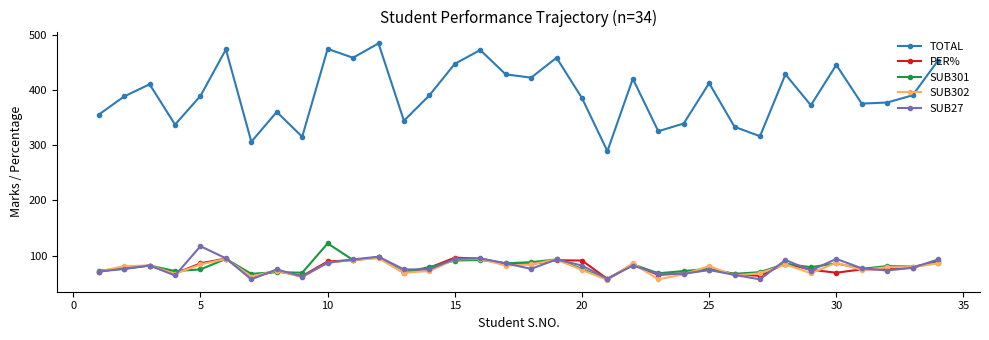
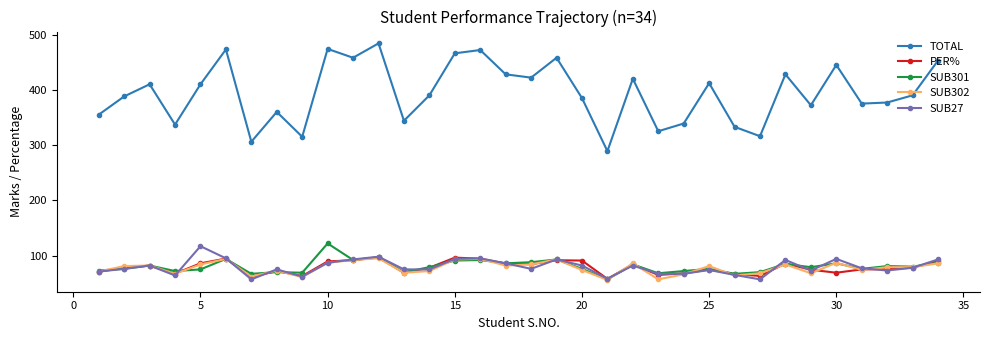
TOTAL, 5: 390 -> 410
TOTAL, 15: 450 -> 470
